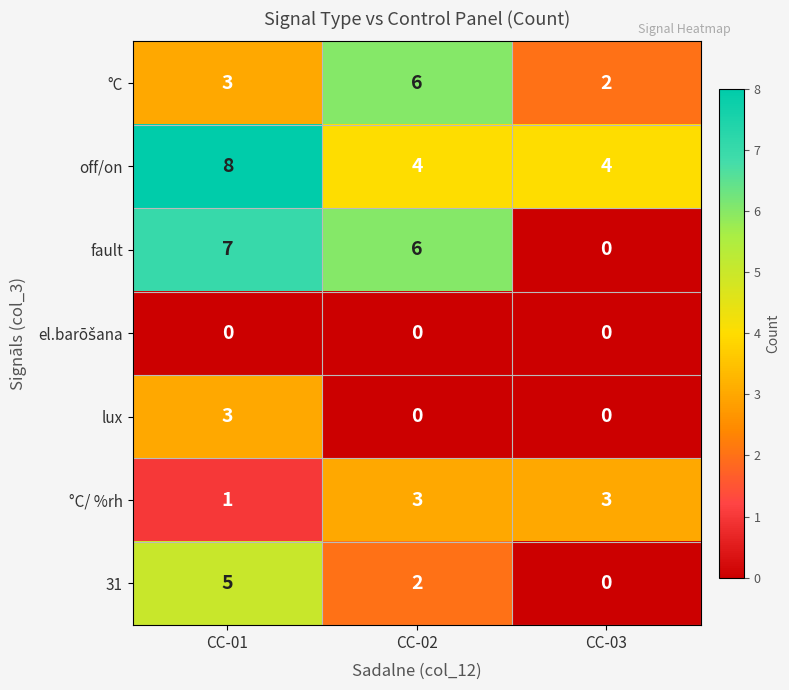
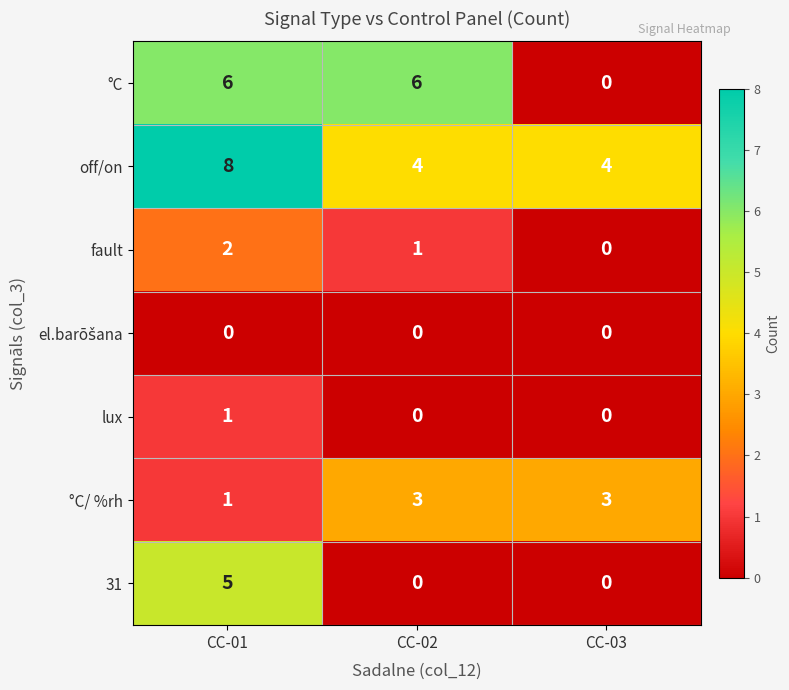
°C, CC-01: 3 -> 6
°C, CC-03: 2 -> 0
fault, CC-01: 7 -> 2
fault, CC-02: 6 -> 1
lux, CC-01: 3 -> 1
31, CC-02: 2 -> 0
